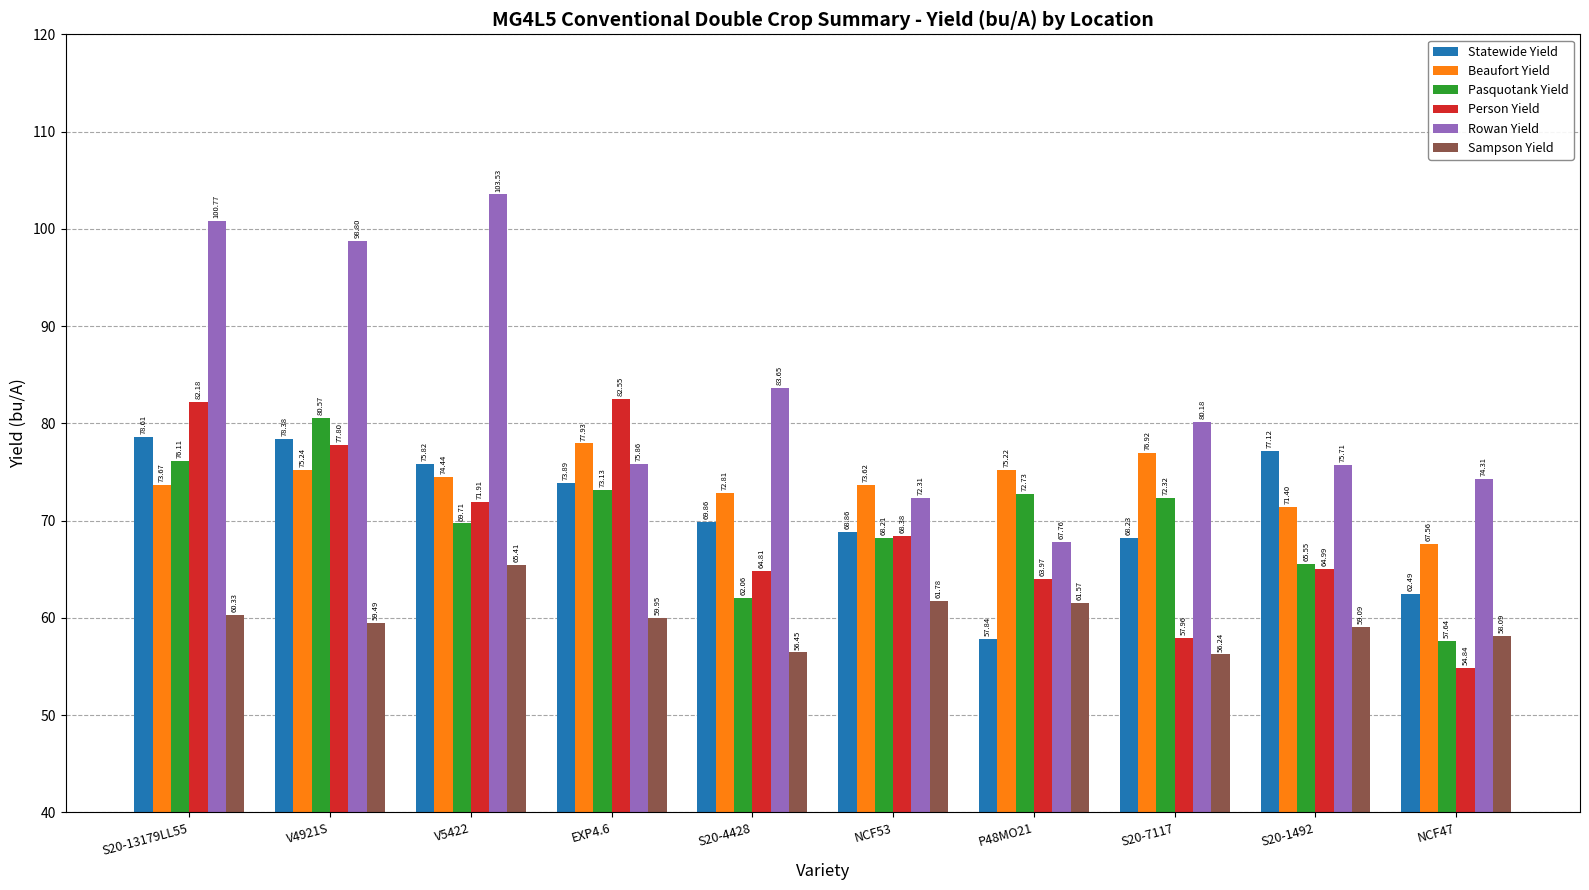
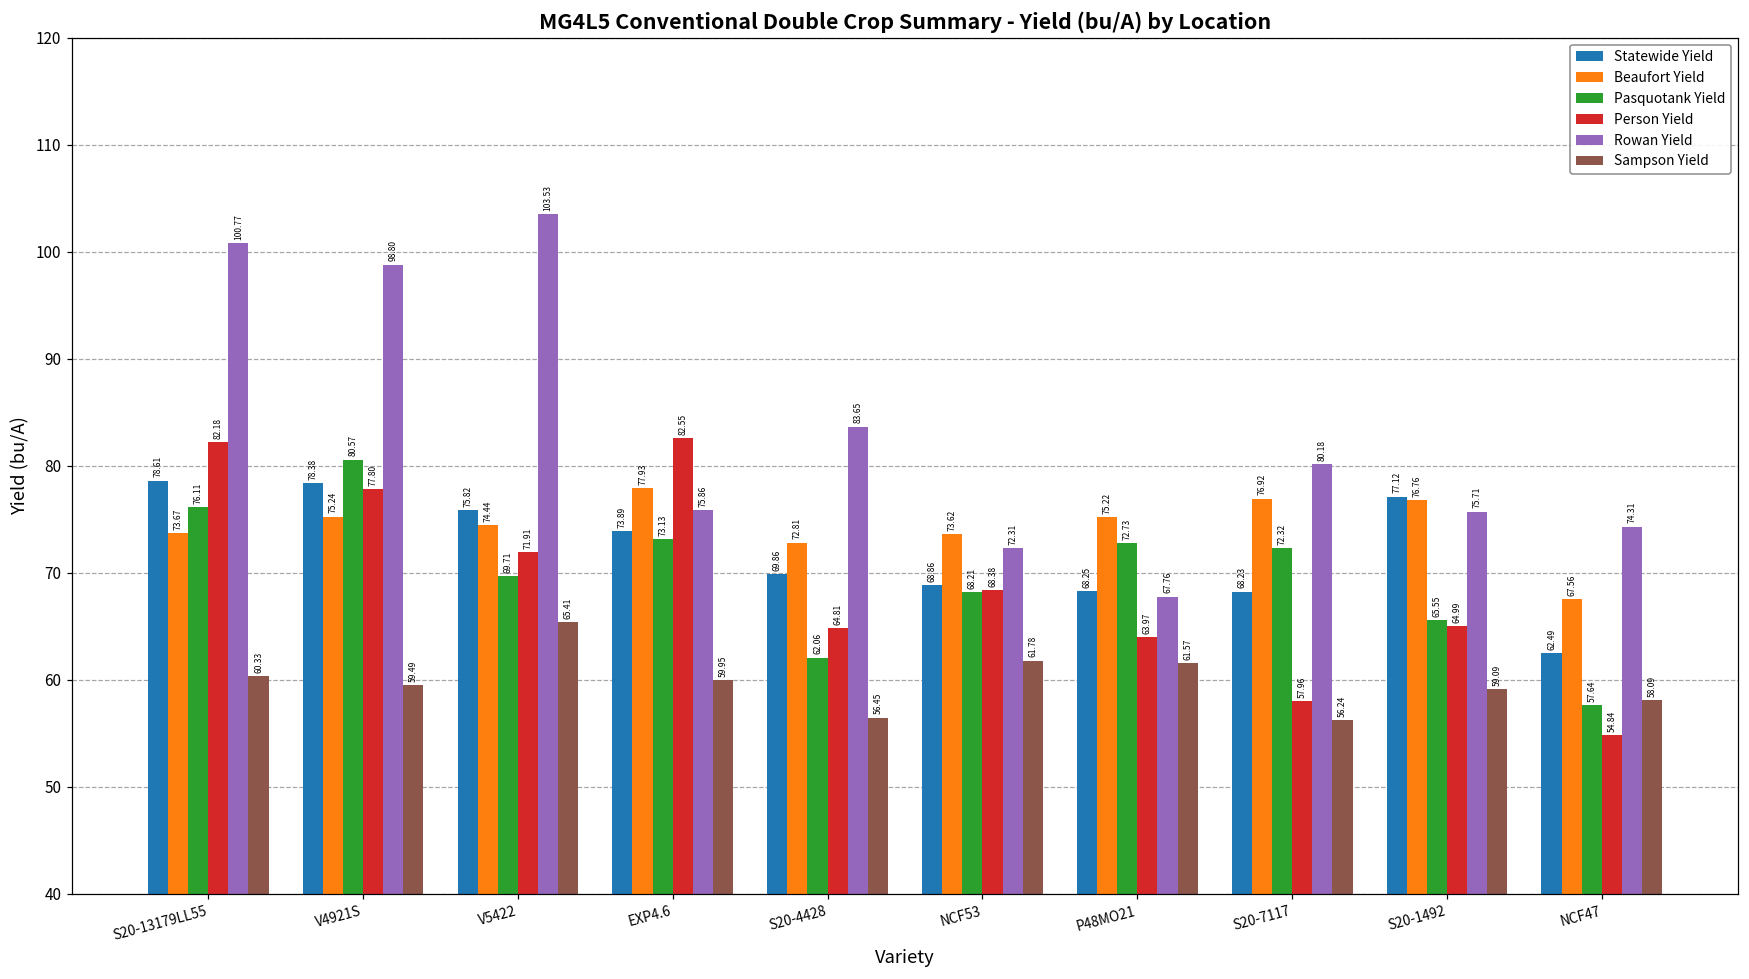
Statewide Yield, P48MO21: 57.84 -> 68.25
Beaufort Yield, S20-1492: 71.40 -> 76.76
